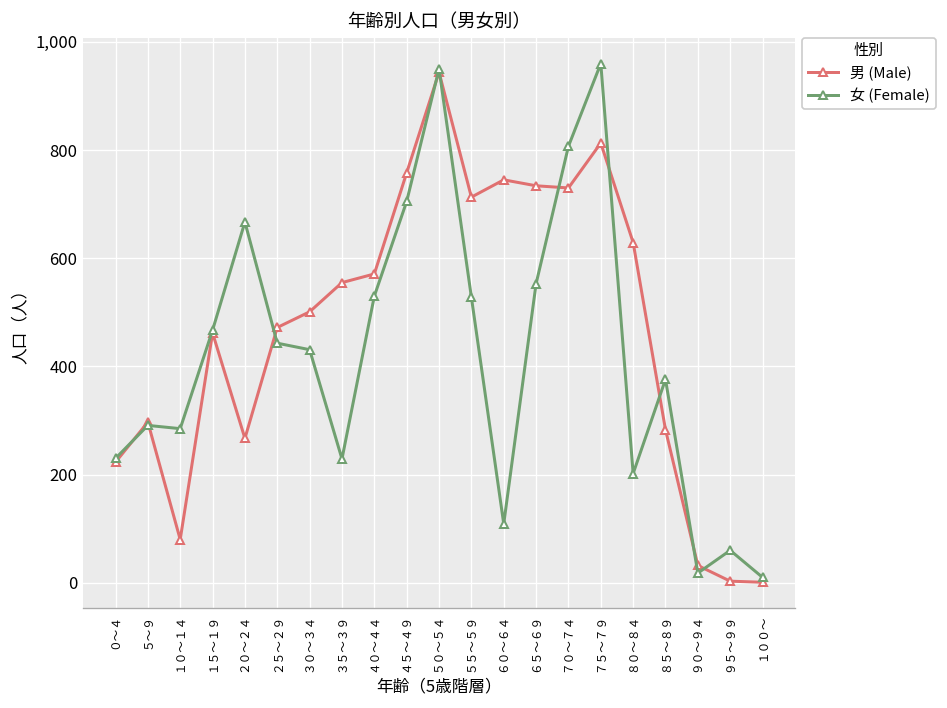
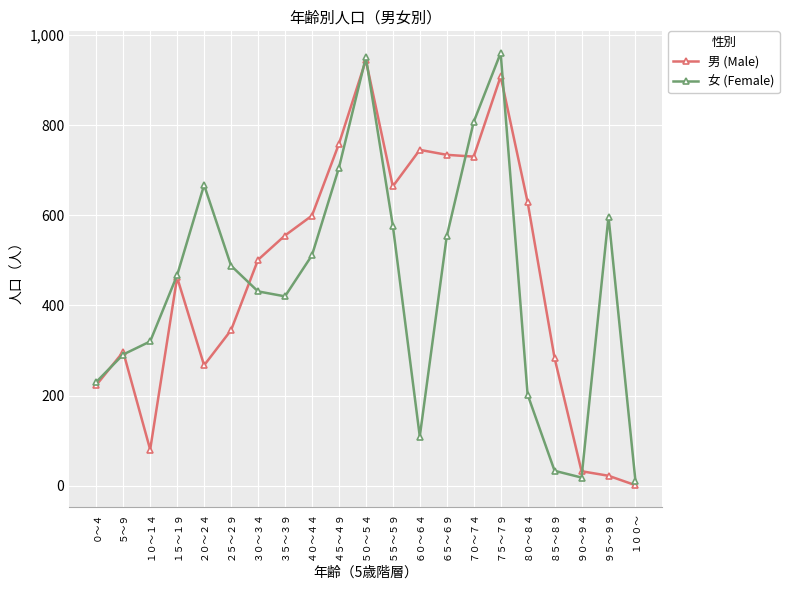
女 (Female), １０～１４: 290 -> 320
男 (Male), ２５～２９: 470 -> 350
女 (Female), ２５～２９: 440 -> 490
女 (Female), ３５～３９: 230 -> 420
男 (Male), ４０～４４: 570 -> 600
女 (Female), ４０～４４: 530 -> 510
男 (Male), ５５～５９: 710 -> 660
女 (Female), ５５～５９: 530 -> 580
男 (Male), ７５～７９: 810 -> 910
女 (Female), ８５～８９: 380 -> 30
男 (Male), ９５～９９: 0 -> 20
女 (Female), ９５～９９: 60 -> 600
